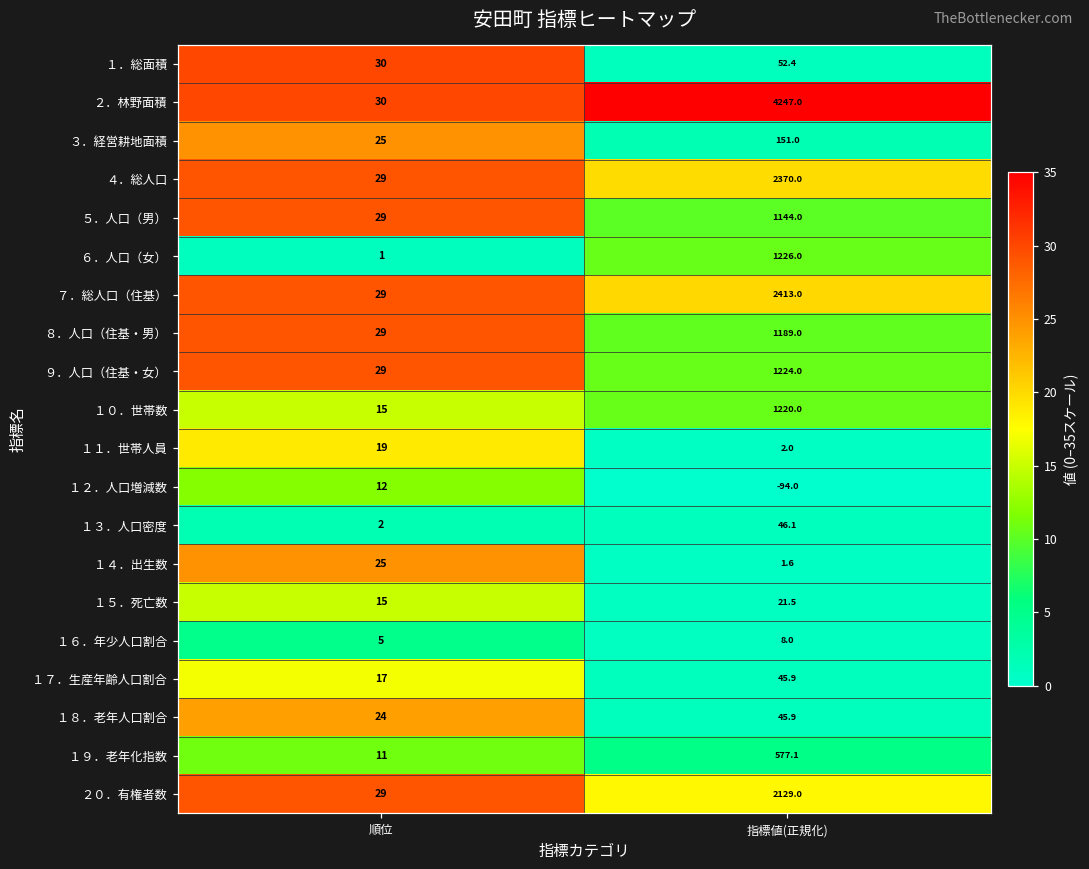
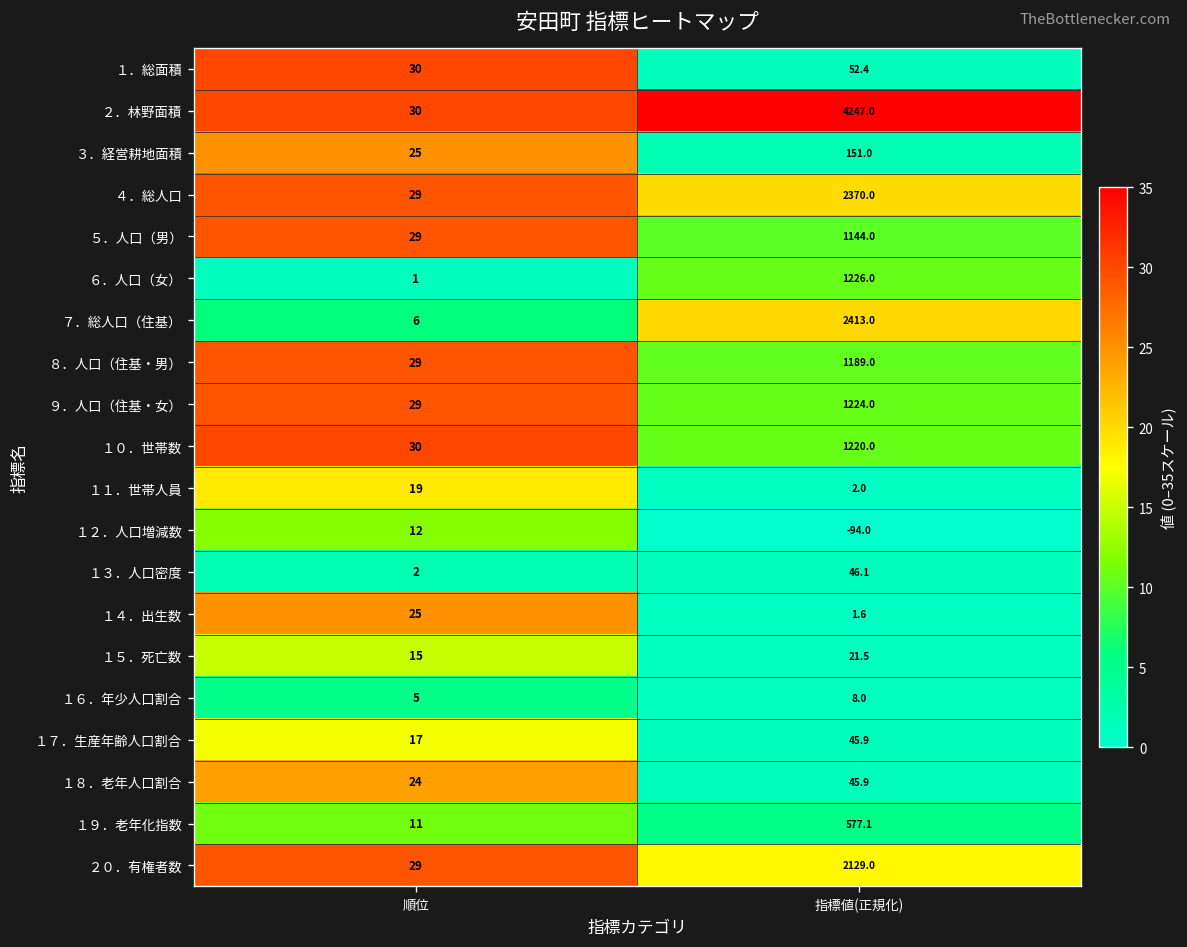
７．総人口（住基）, 順位: 29 -> 6
１０．世帯数, 順位: 15 -> 30
